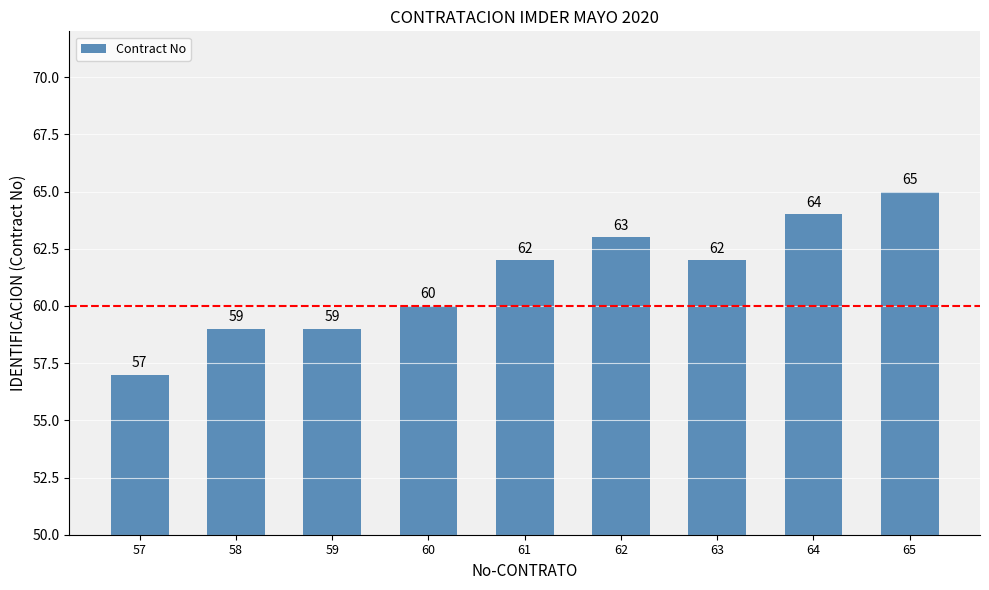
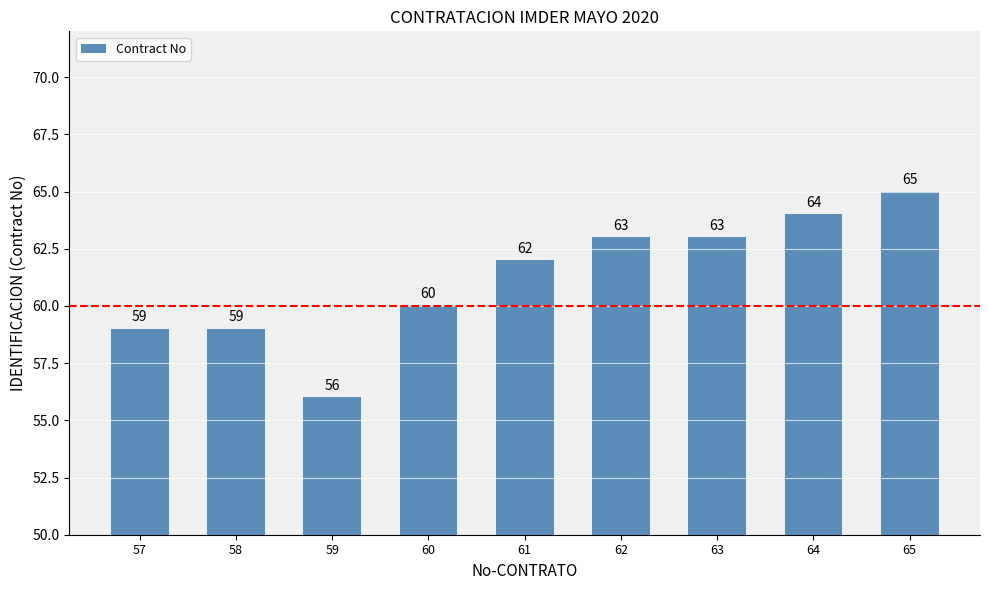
57: 57 -> 59
59: 59 -> 56
63: 62 -> 63
